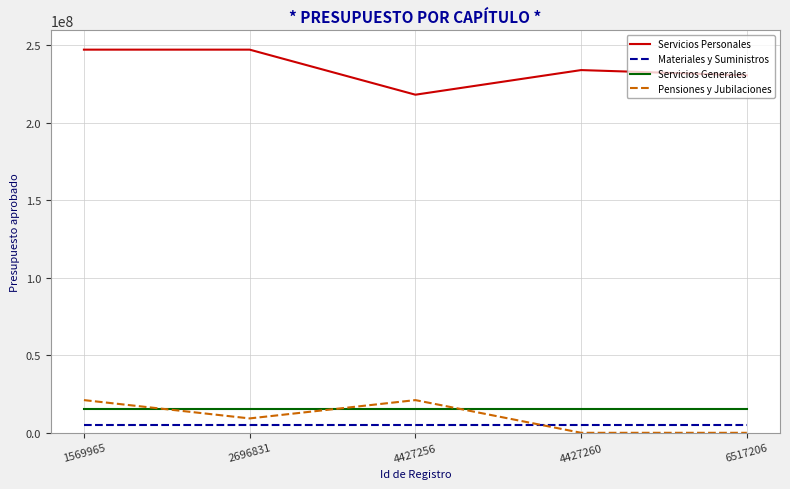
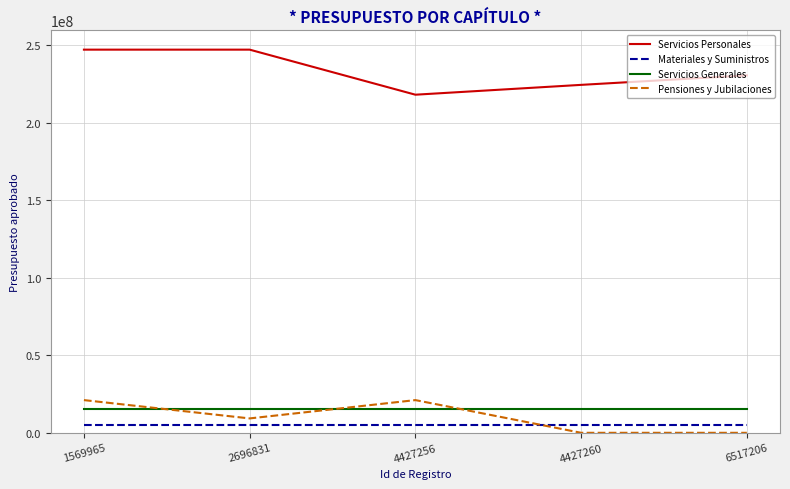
Servicios Personales, 4427260: 234000000 -> 224000000
